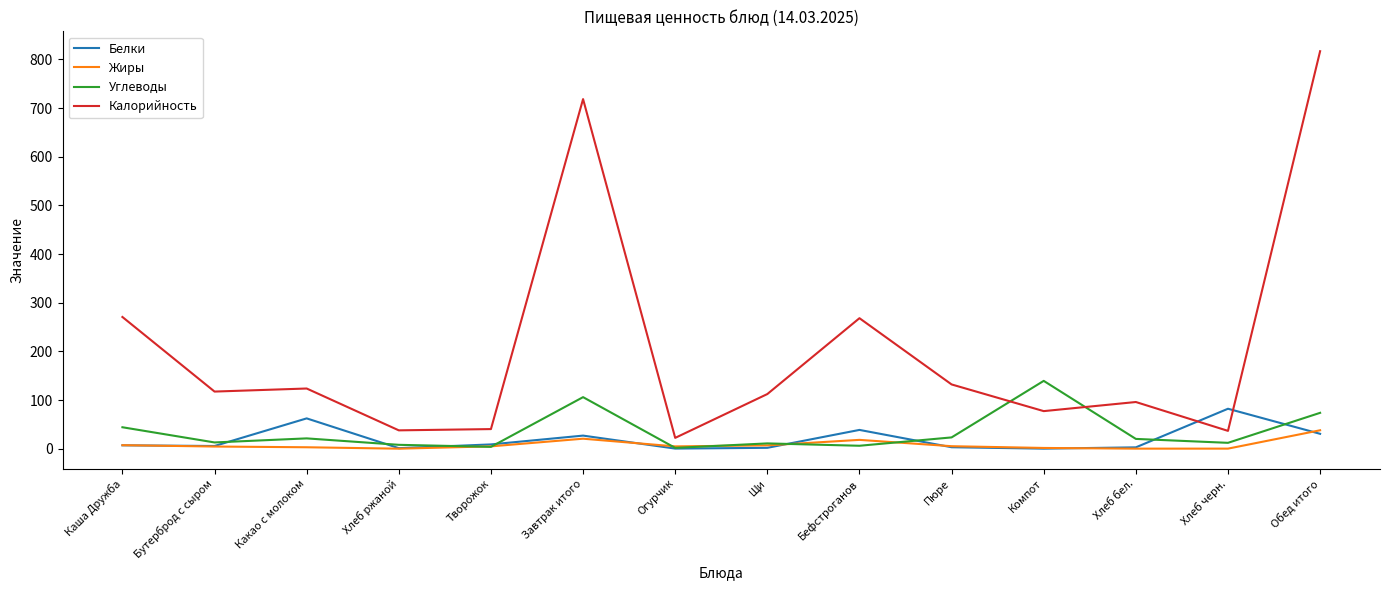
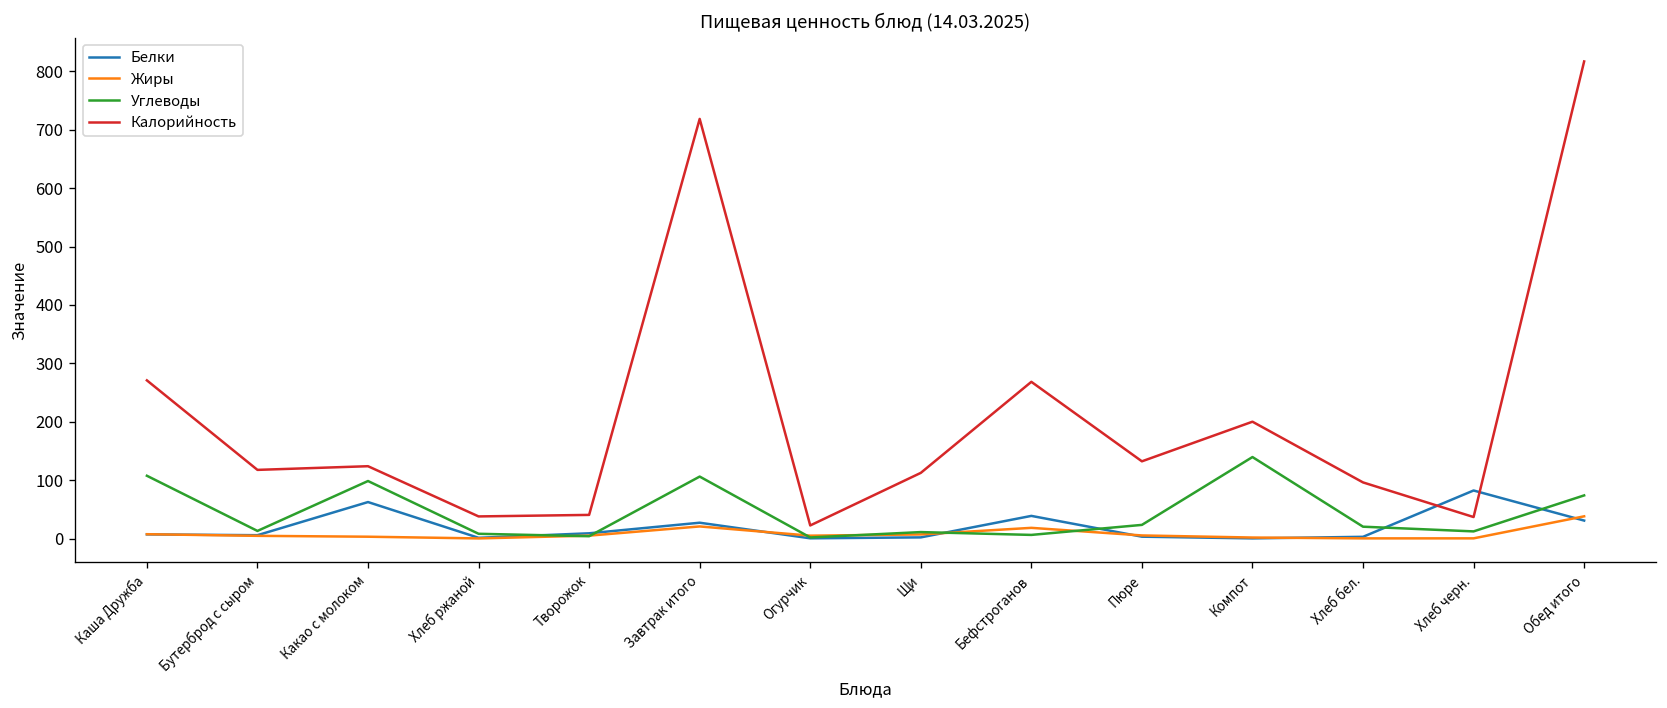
Углеводы, Каша Дружба: 40 -> 110
Углеводы, Какао с молоком: 20 -> 100
Калорийность, Компот: 80 -> 200
